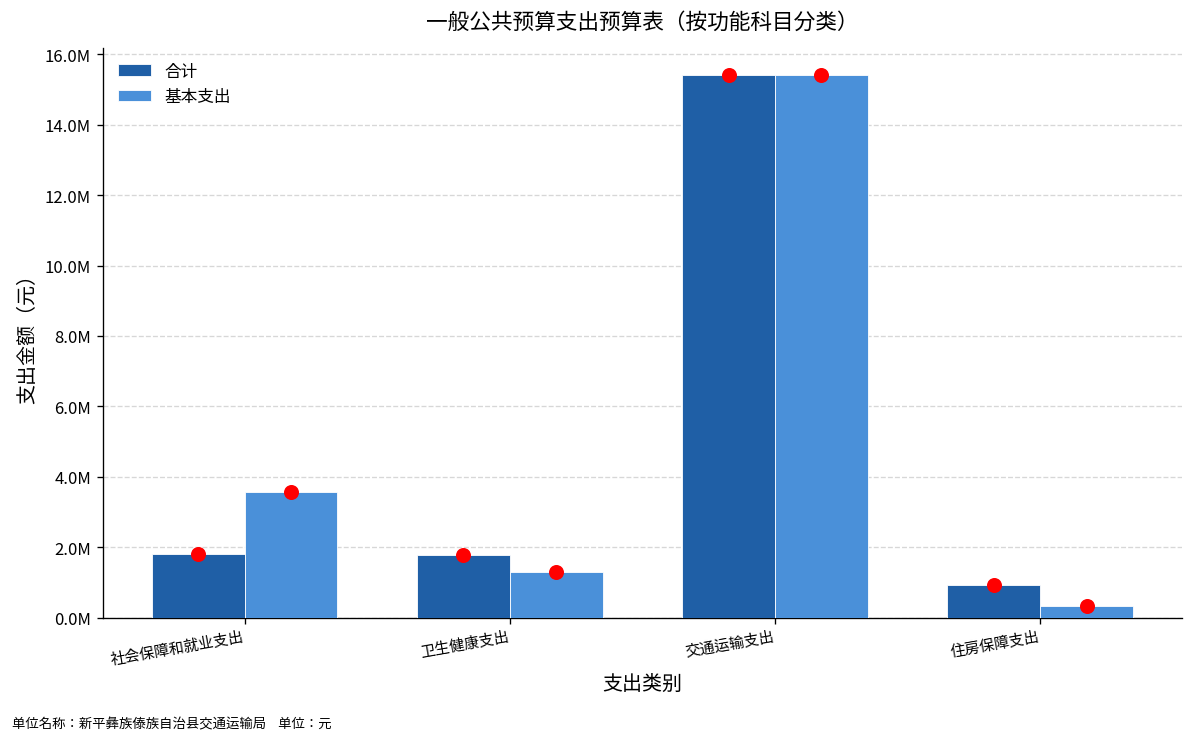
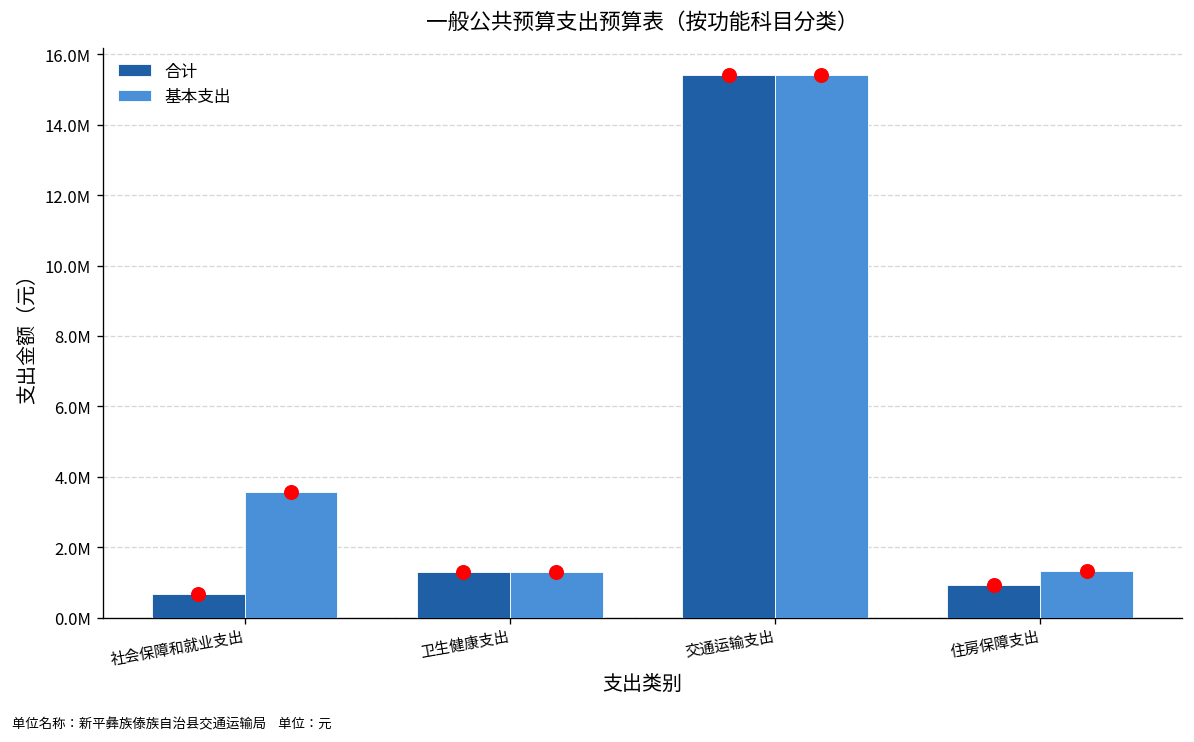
合计, 社会保障和就业支出: 1800000 -> 700000
合计, 卫生健康支出: 1800000 -> 1300000
基本支出, 住房保障支出: 300000 -> 1300000
